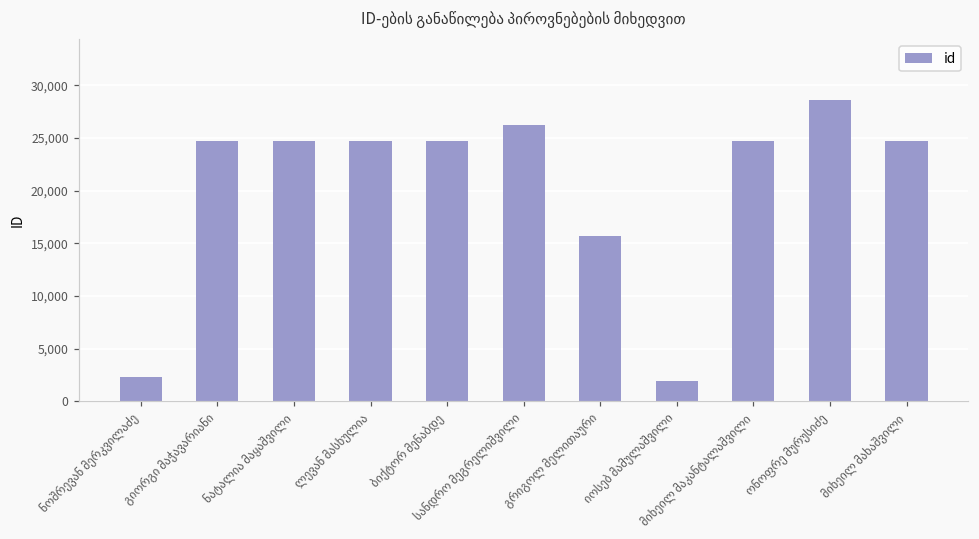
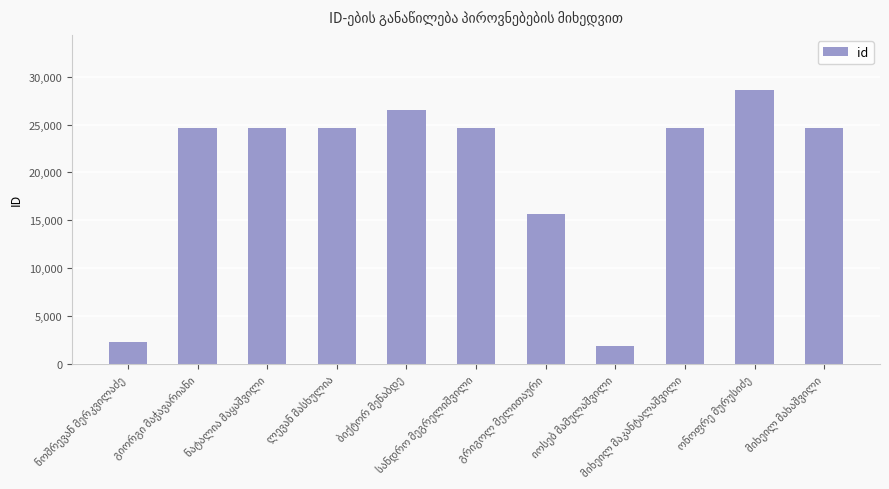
ბიქტორ მენაბდე: 25,000 -> 27,000
სანდრო მეგრელიშვილი: 26,000 -> 25,000
